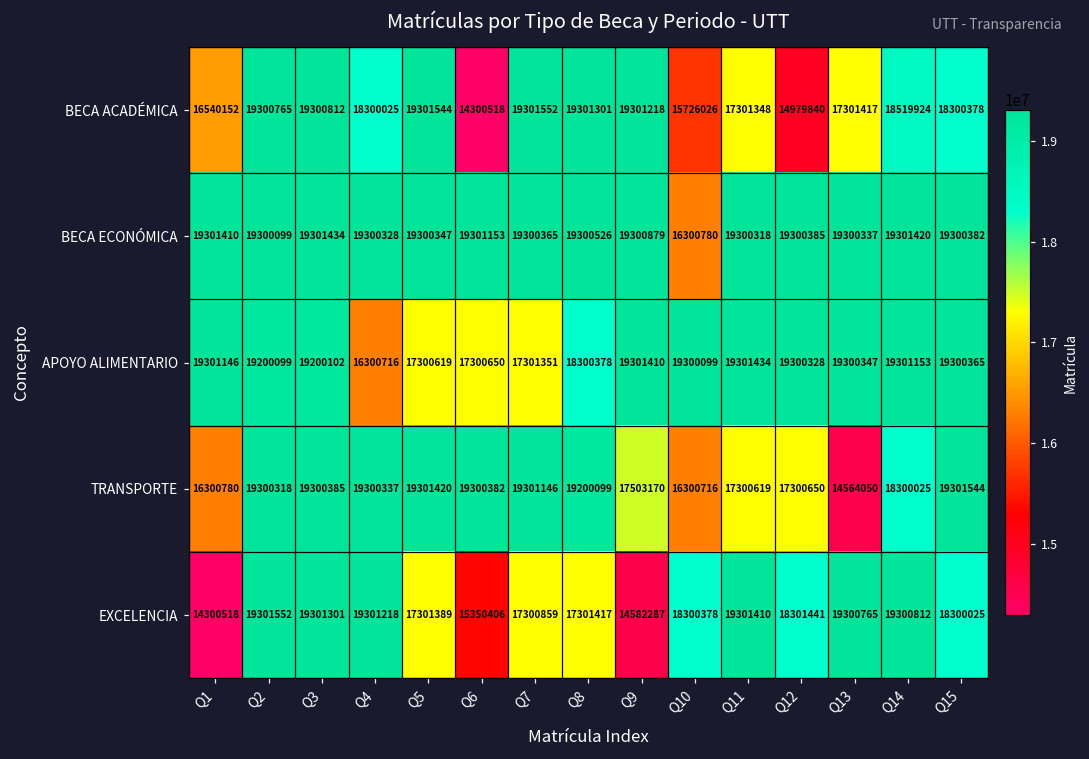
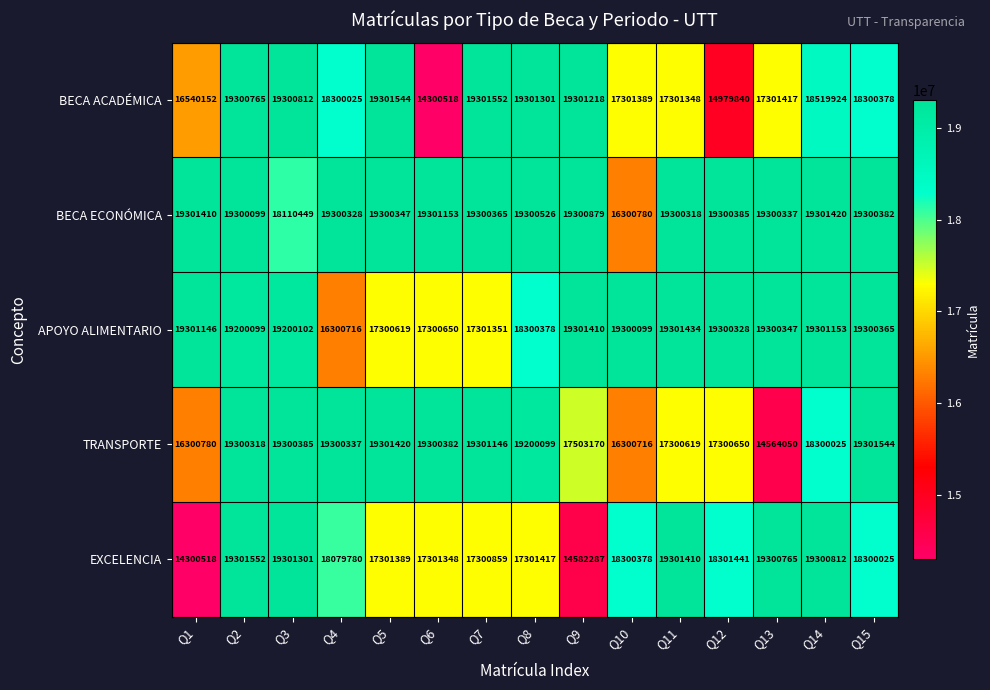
BECA ACADÉMICA, Q10: 15726026 -> 17301389
BECA ECONÓMICA, Q3: 19301434 -> 18110449
EXCELENCIA, Q4: 19301218 -> 18079780
EXCELENCIA, Q6: 15350406 -> 17301348
